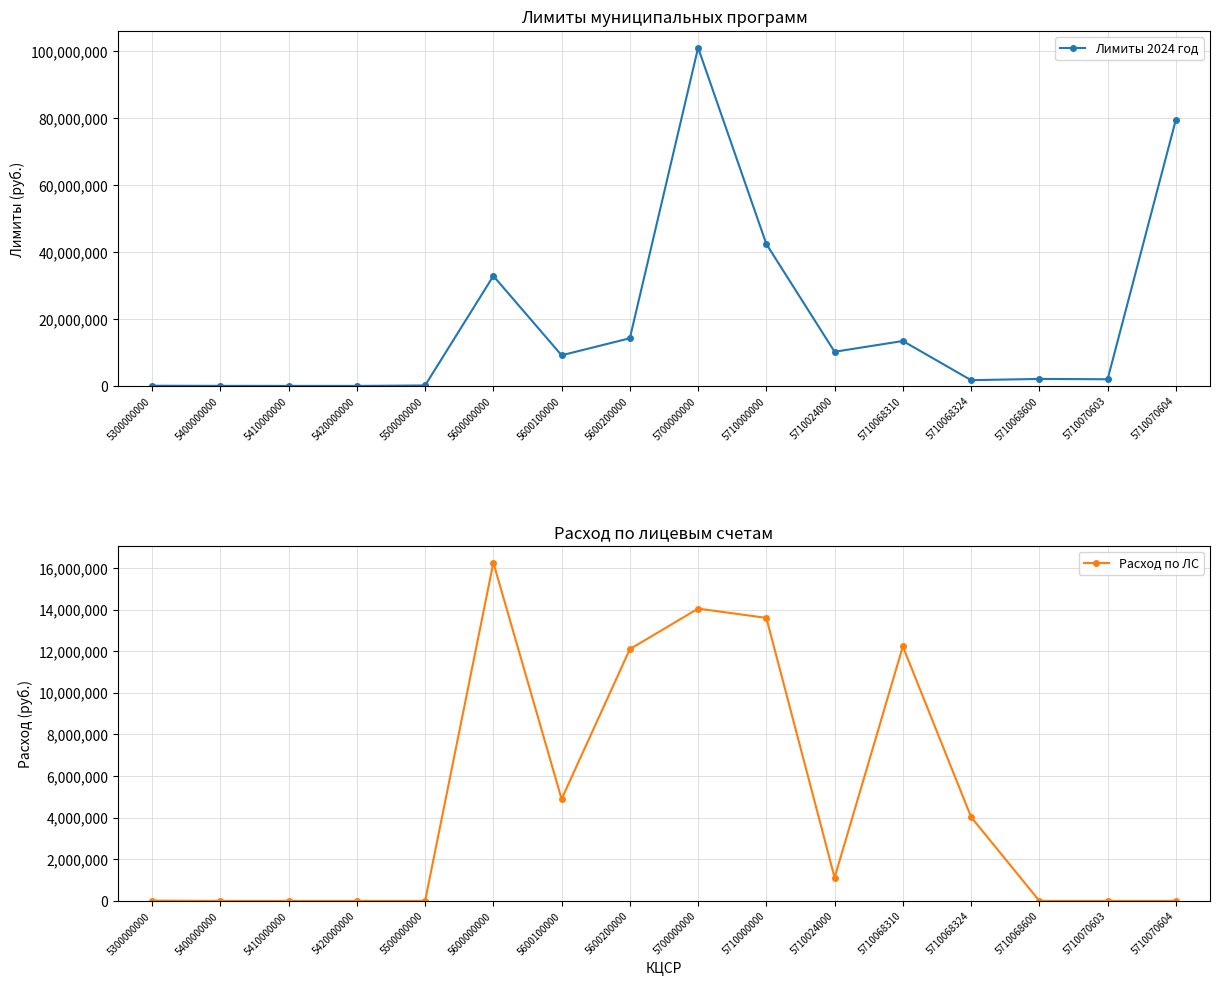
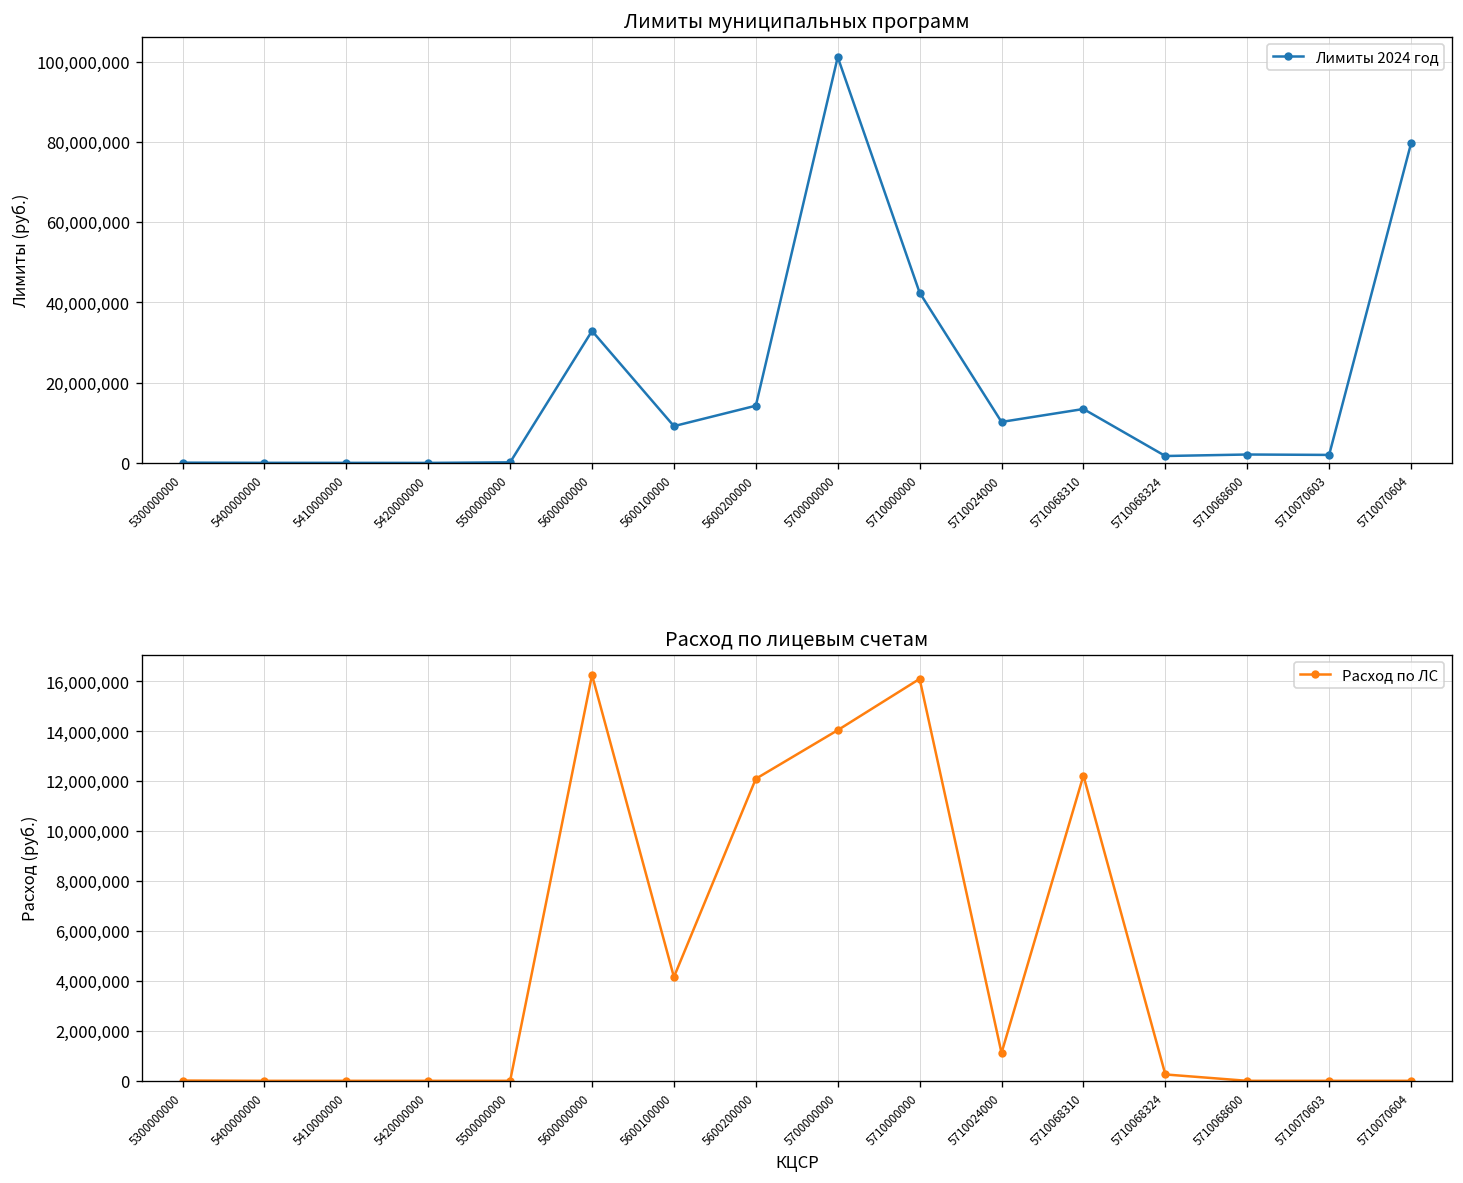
Расход по лицевым счетам, 5600100000: 4,900,000 -> 4,200,000
Расход по лицевым счетам, 5710000000: 13,600,000 -> 16,100,000
Расход по лицевым счетам, 5710068324: 4,000,000 -> 300,000
